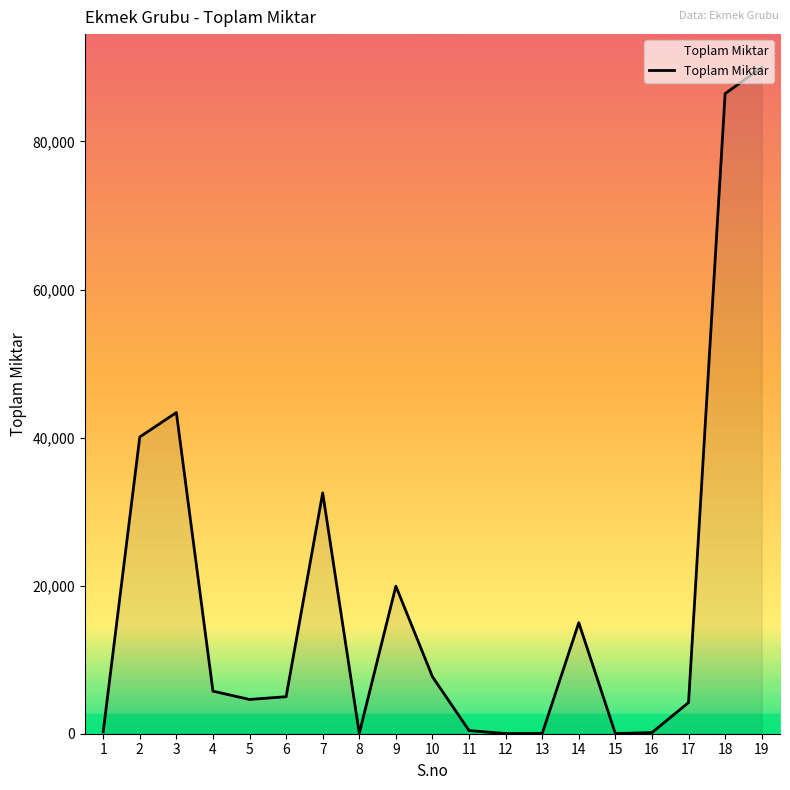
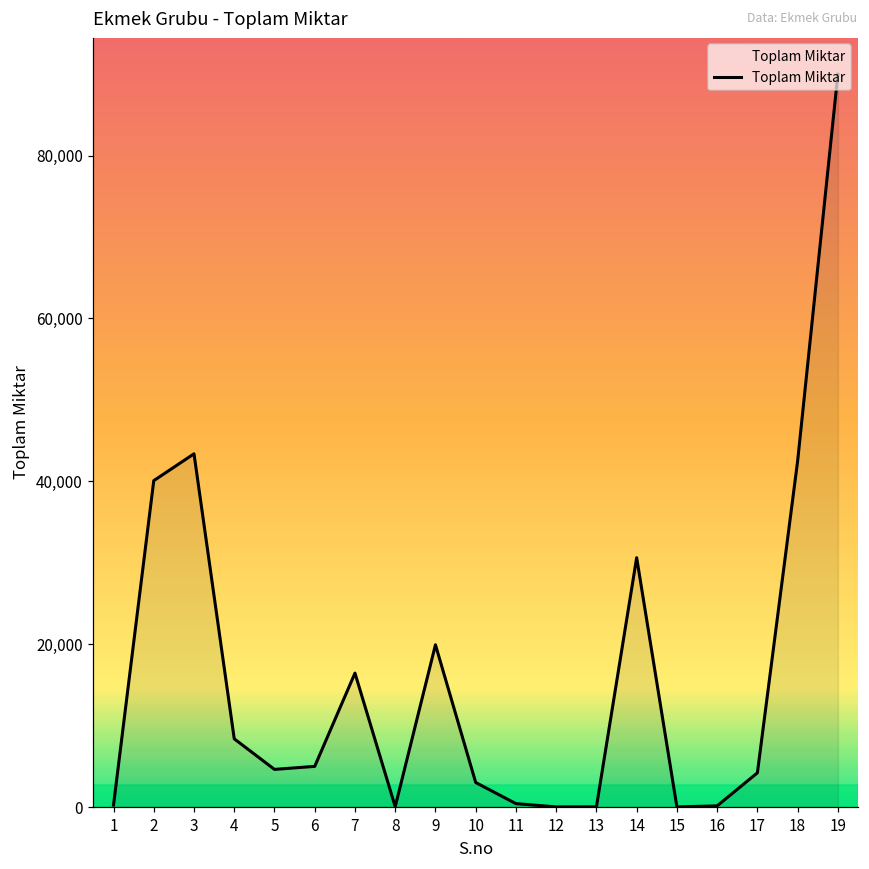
4: 6,000 -> 8,000
7: 33,000 -> 16,000
10: 8,000 -> 3,000
14: 15,000 -> 31,000
18: 86,000 -> 43,000
